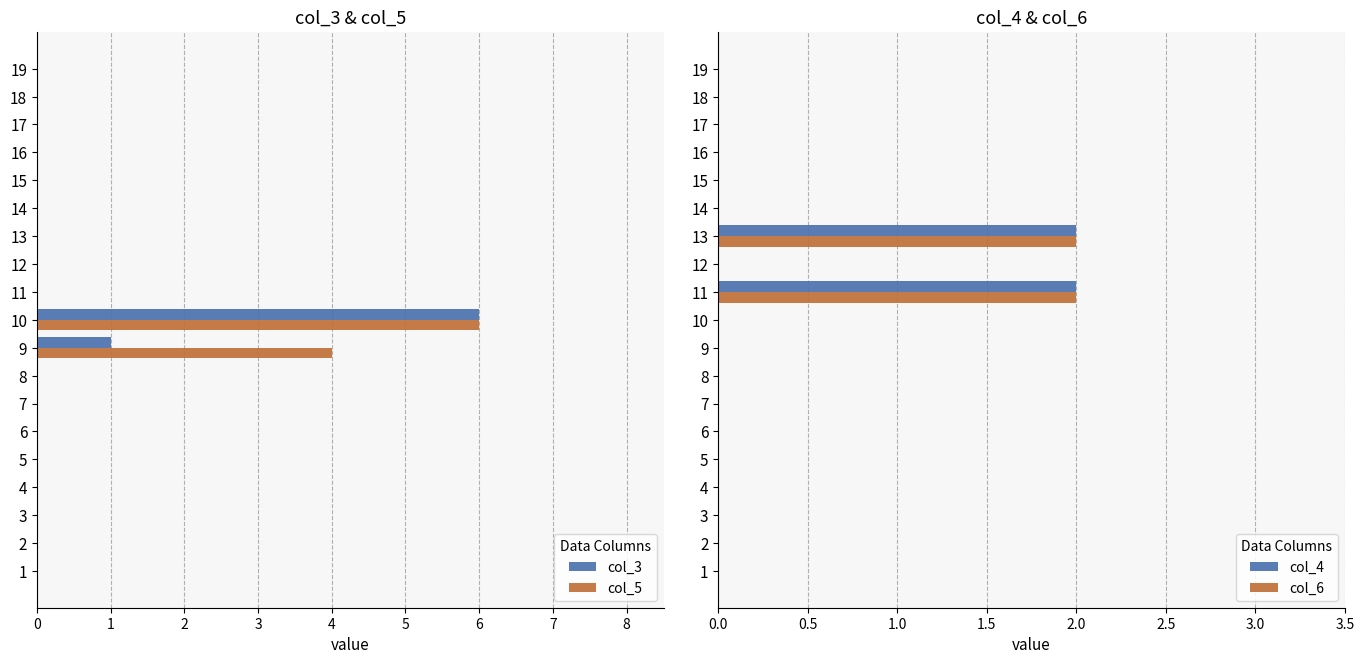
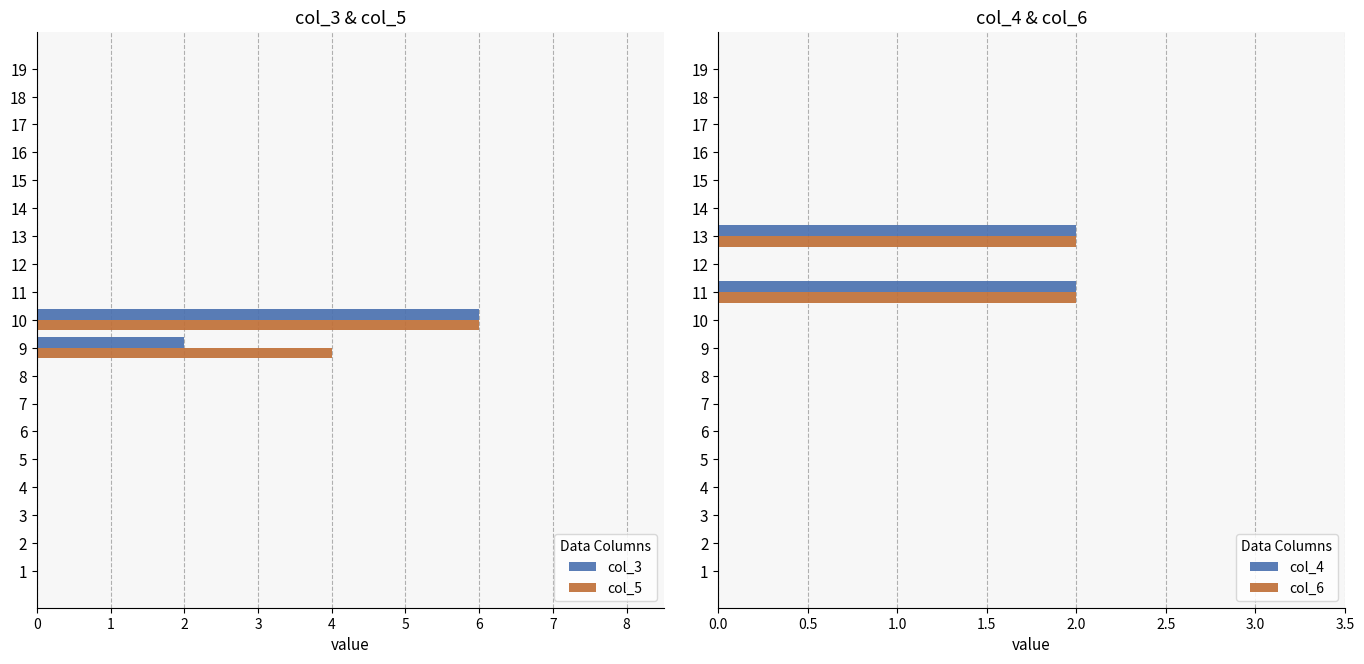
col_3 & col_5, col_3, 9: 1 -> 2
